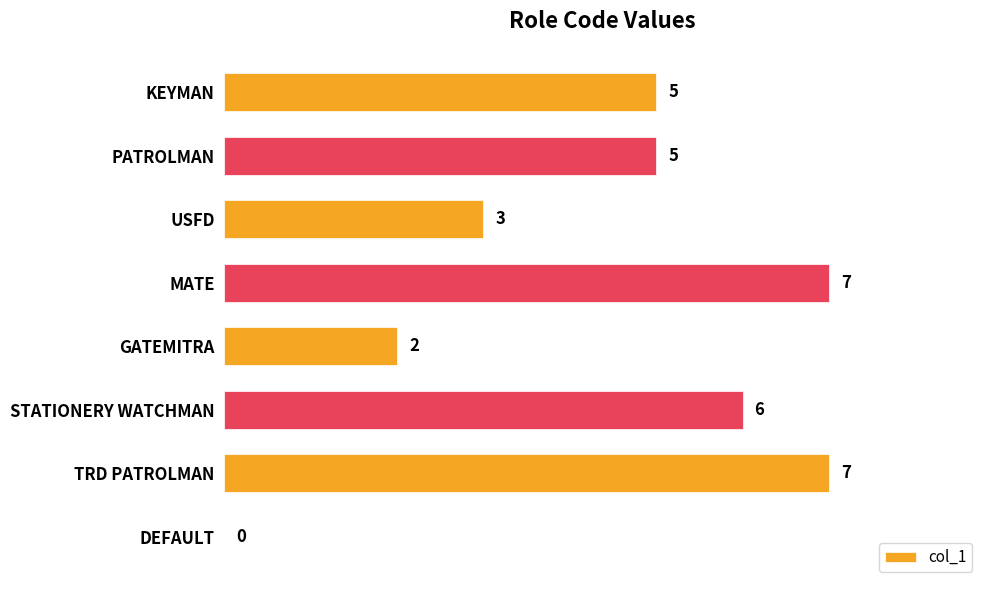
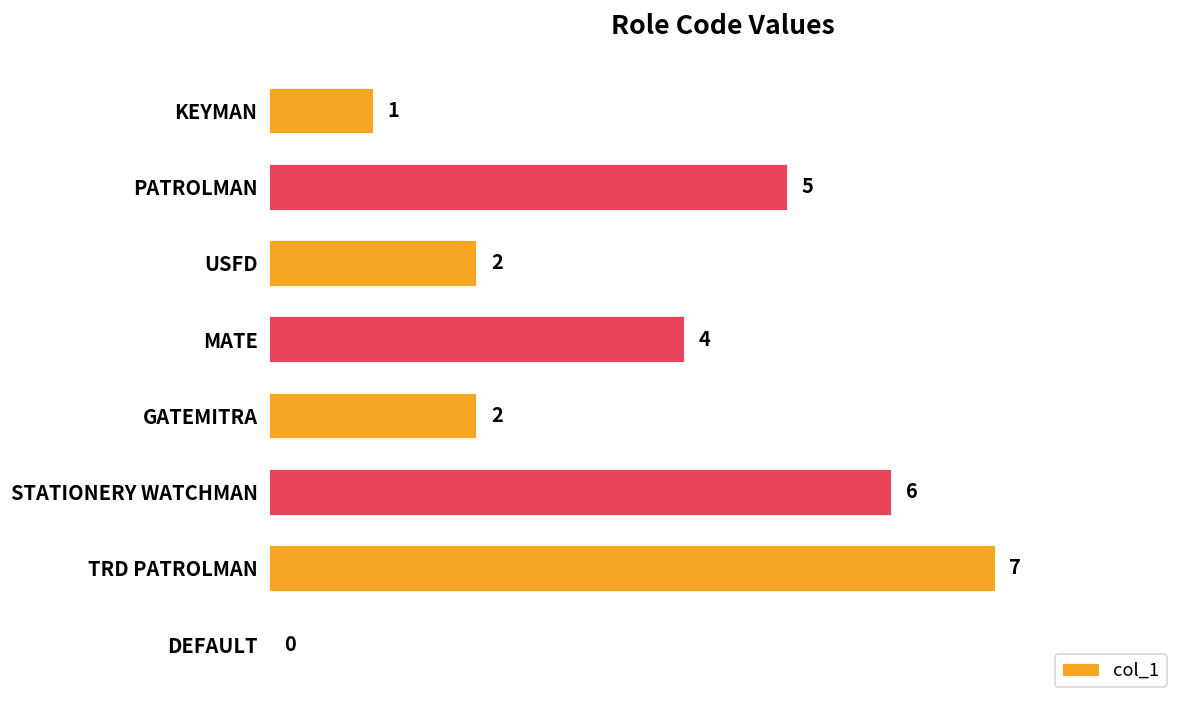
KEYMAN: 5 -> 1
USFD: 3 -> 2
MATE: 7 -> 4
